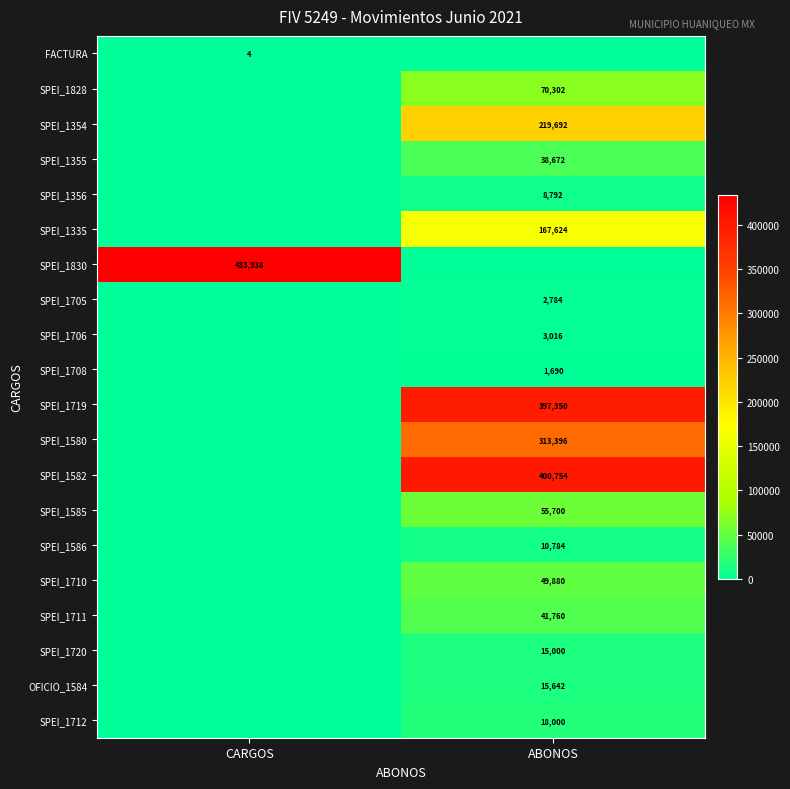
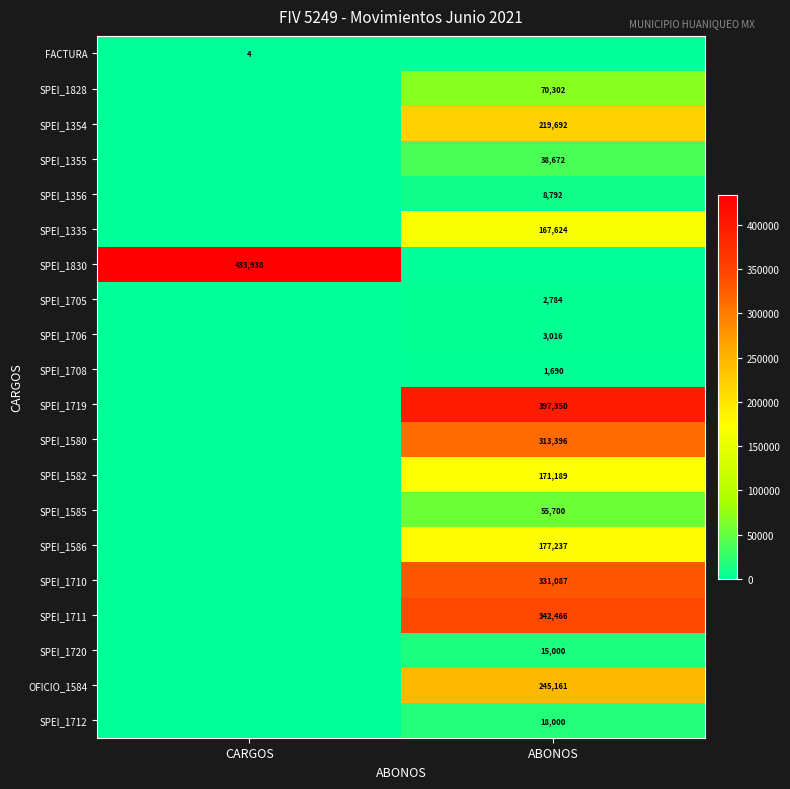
SPEI_1582, ABONOS: 400,754 -> 171,189
SPEI_1586, ABONOS: 10,784 -> 177,237
SPEI_1710, ABONOS: 49,880 -> 331,087
SPEI_1711, ABONOS: 41,760 -> 342,466
OFICIO_1584, ABONOS: 15,642 -> 245,161
